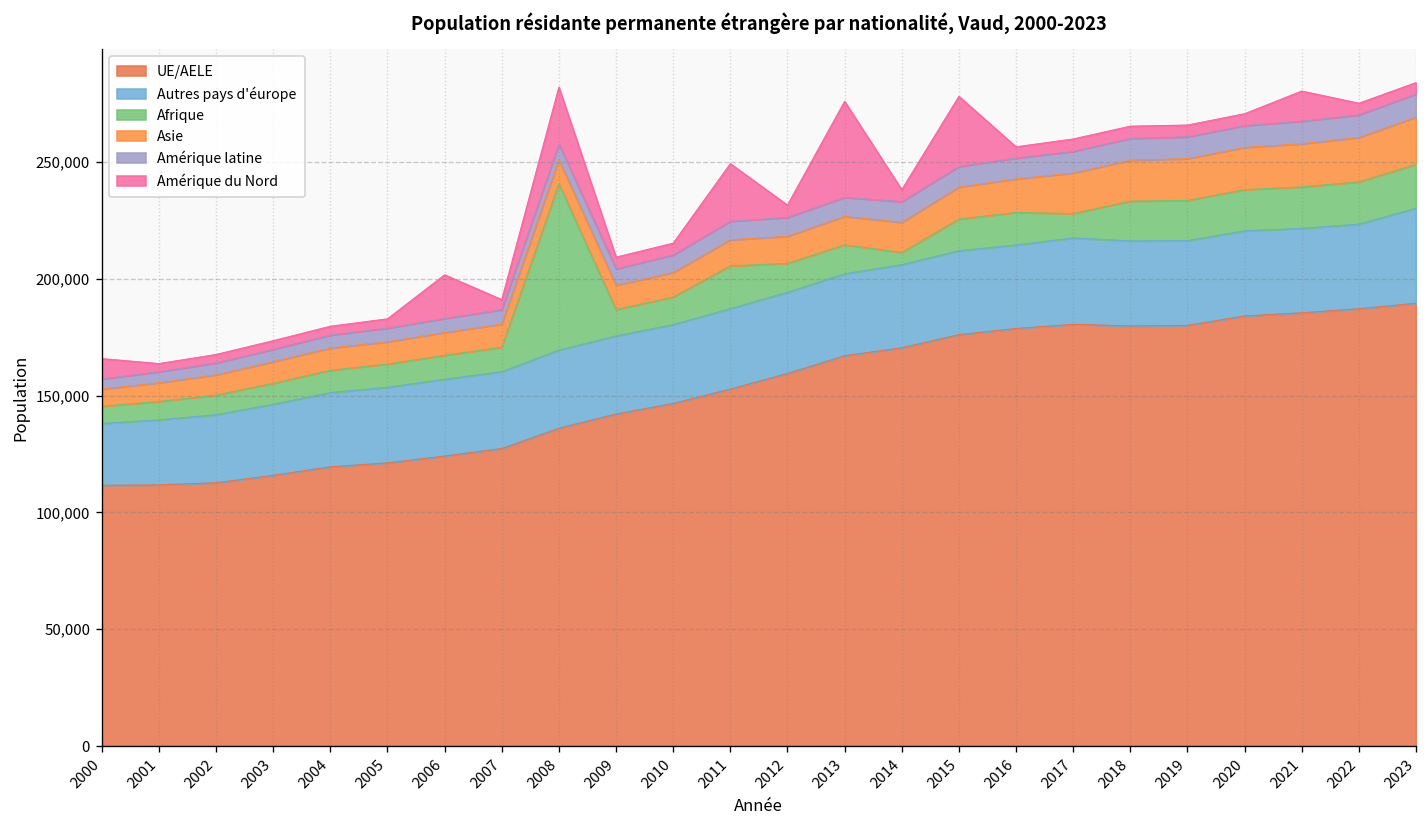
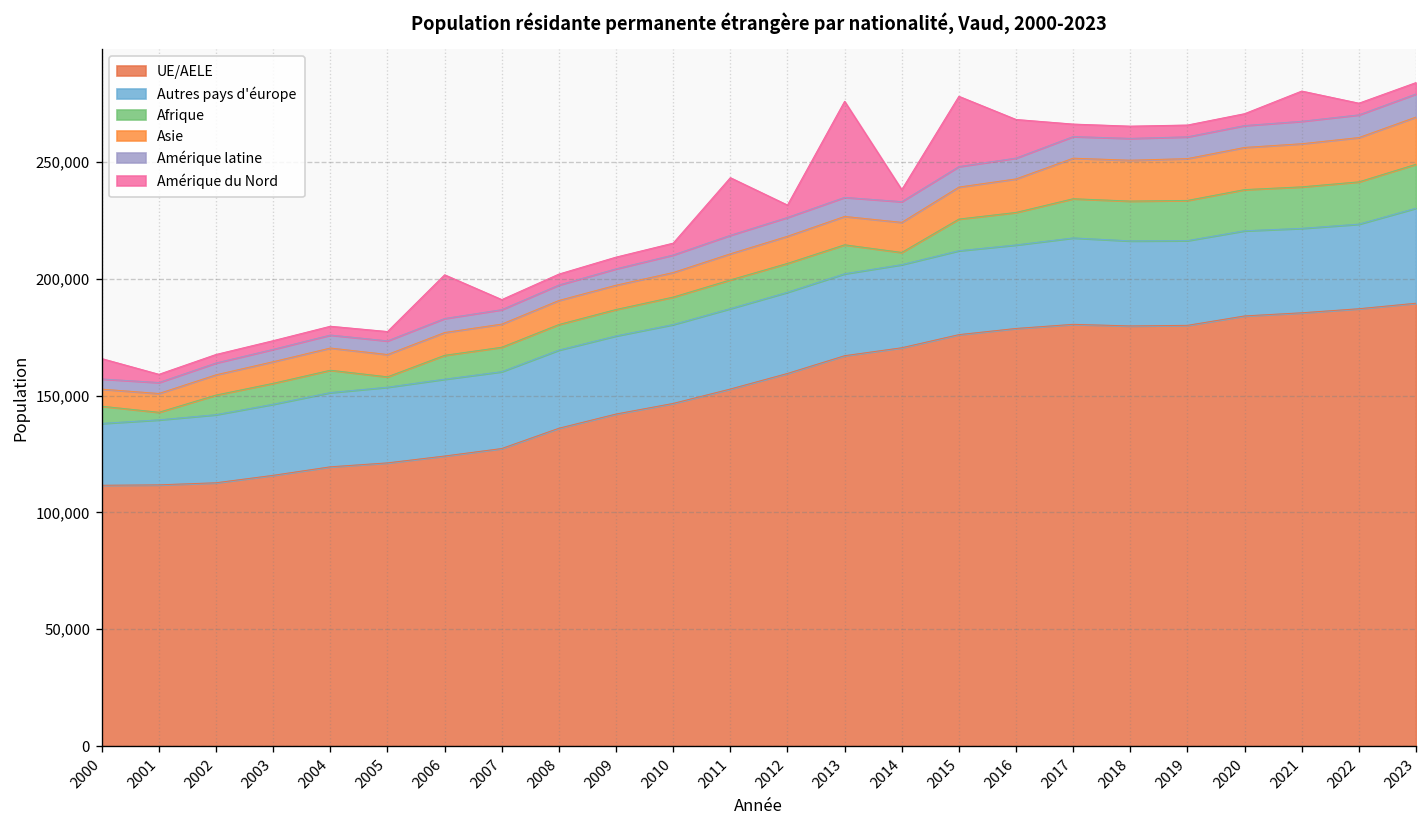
Afrique, 2001: 8,000 -> 3,000
Afrique, 2005: 10,000 -> 4,000
Afrique, 2008: 71,000 -> 11,000
Amérique du Nord, 2008: 24,000 -> 5,000
Afrique, 2011: 18,000 -> 12,000
Amérique du Nord, 2016: 5,000 -> 17,000
Afrique, 2017: 10,000 -> 17,000
